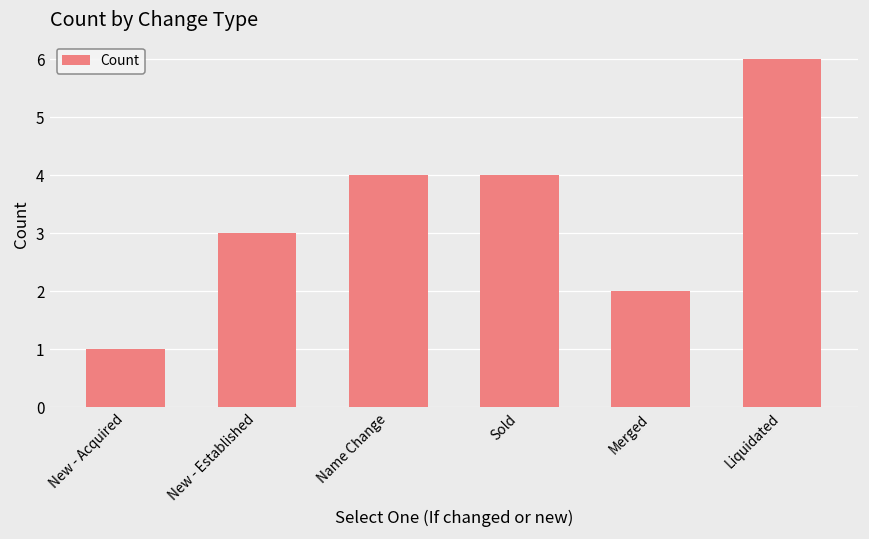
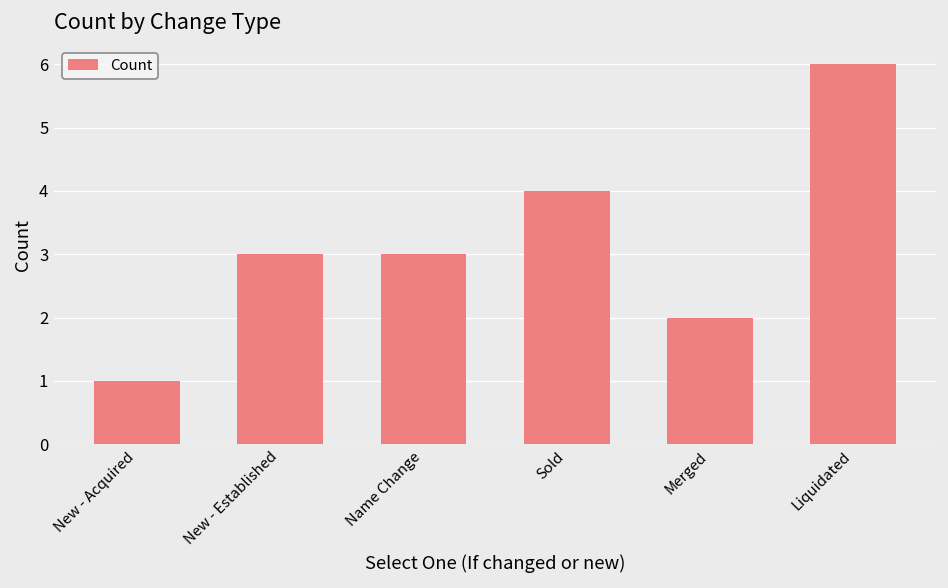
Name Change: 4 -> 3
